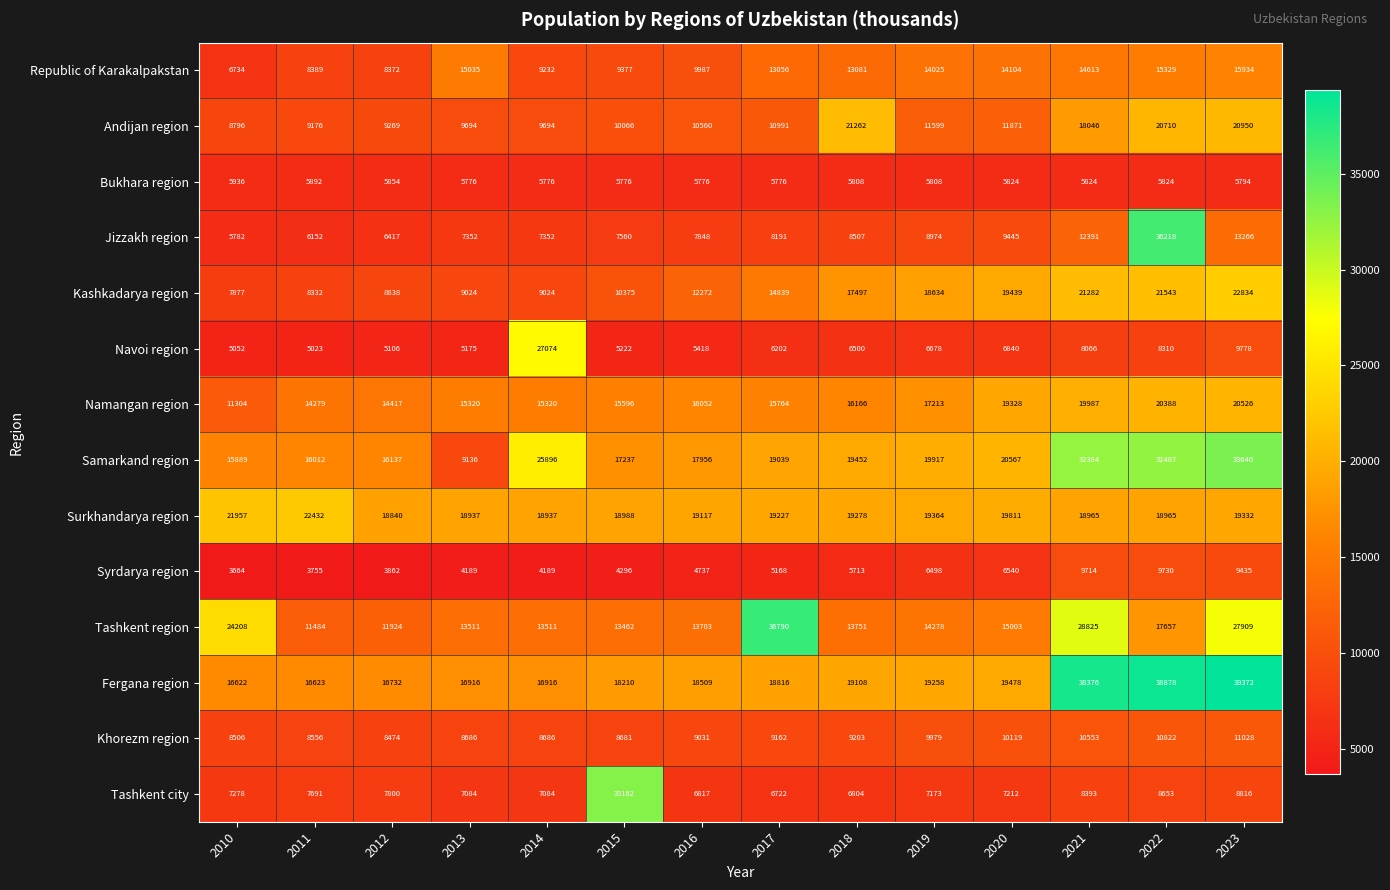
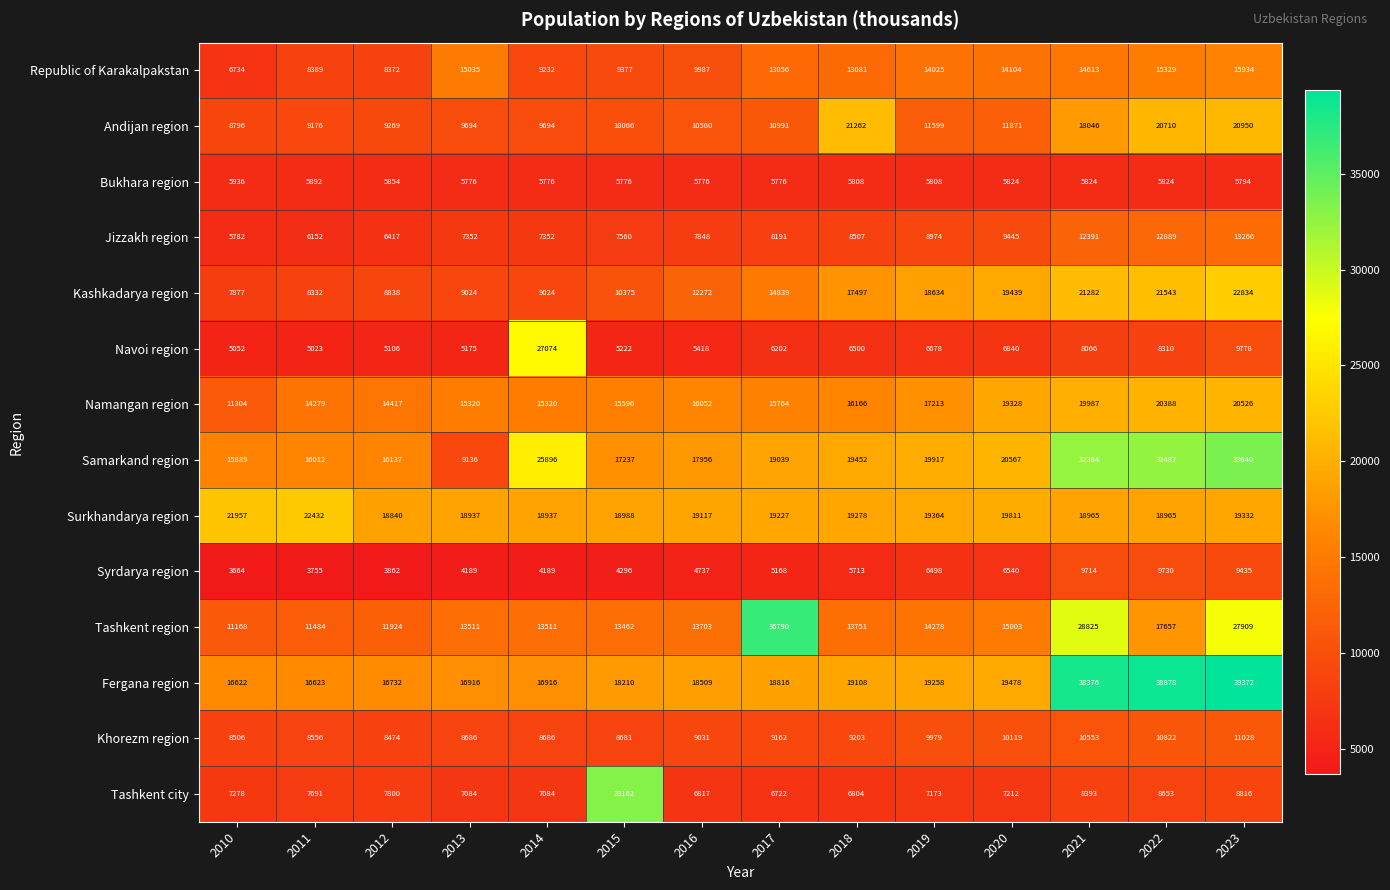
Jizzakh region, 2022: 36218 -> 12889
Tashkent region, 2010: 24208 -> 11168
